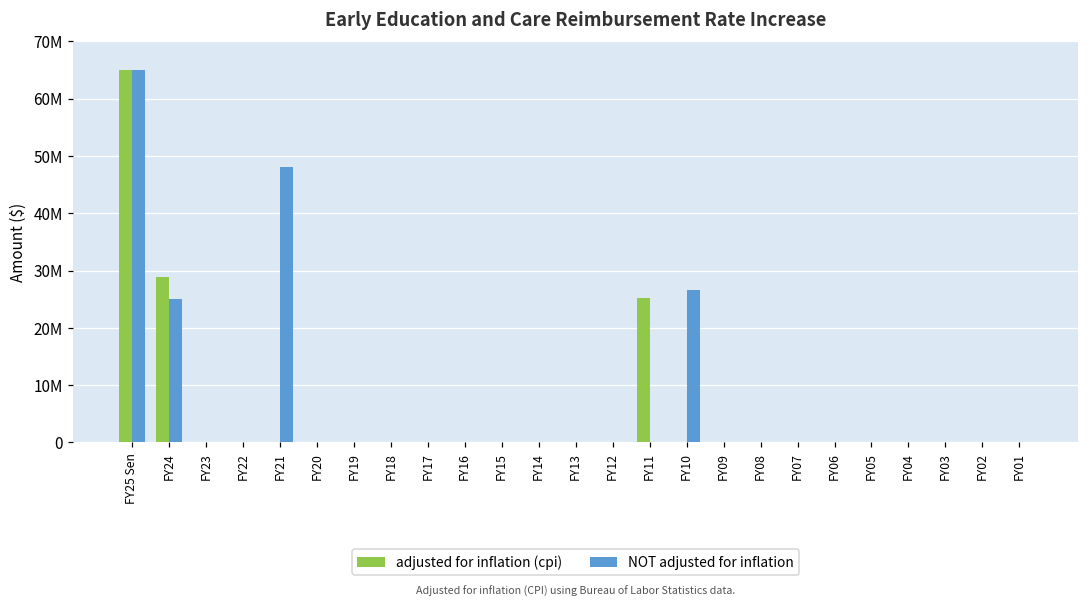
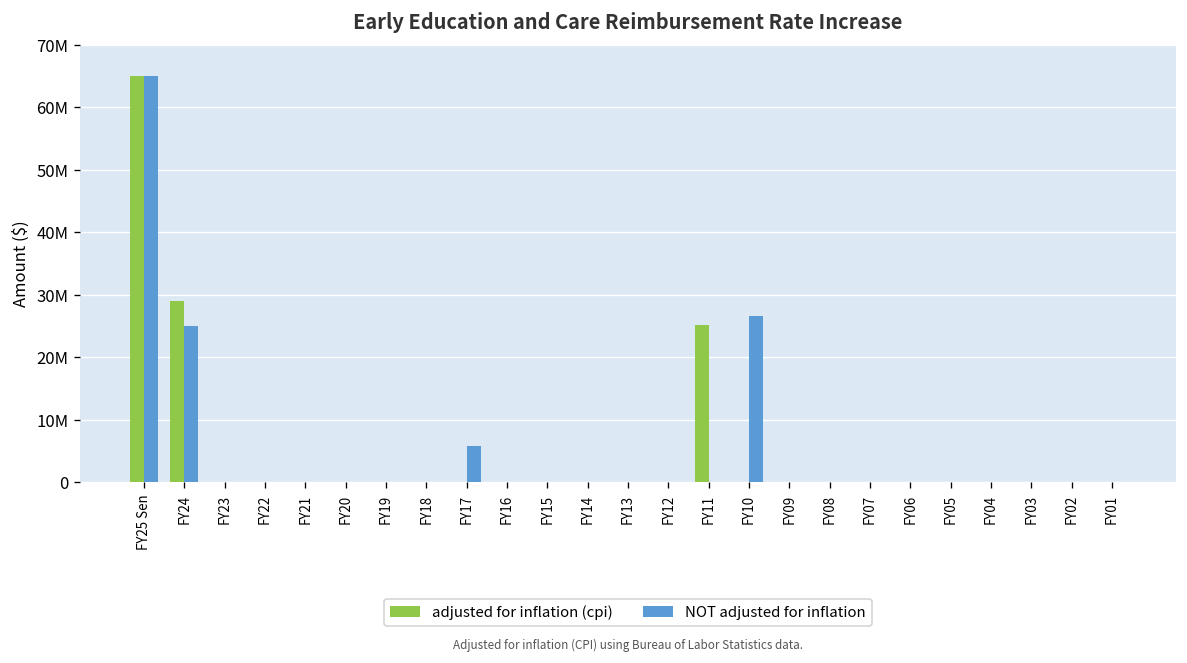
NOT adjusted for inflation, FY21: 48000000 -> 0
NOT adjusted for inflation, FY17: 0 -> 6000000
